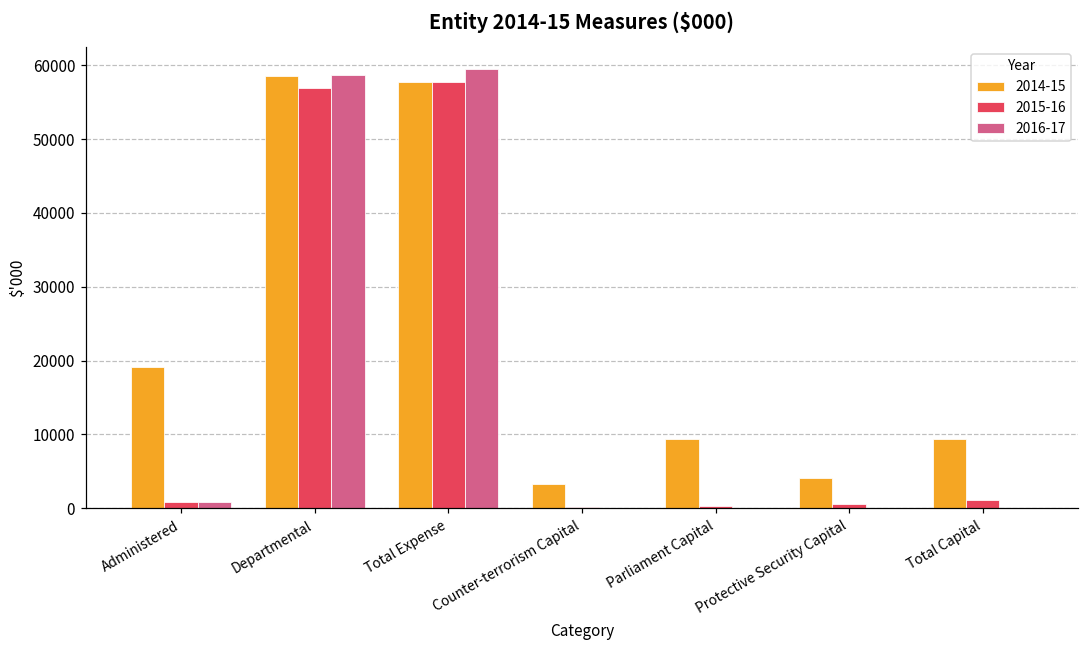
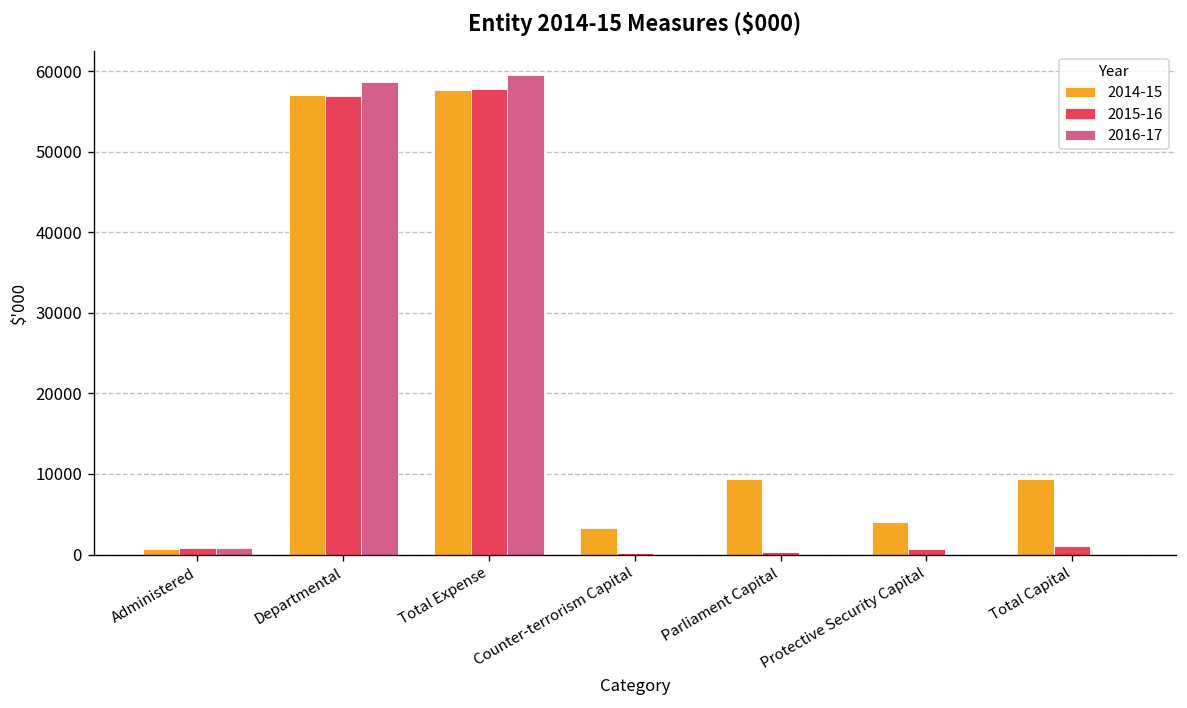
2014-15, Administered: 19000 -> 1000
2014-15, Departmental: 58000 -> 57000
